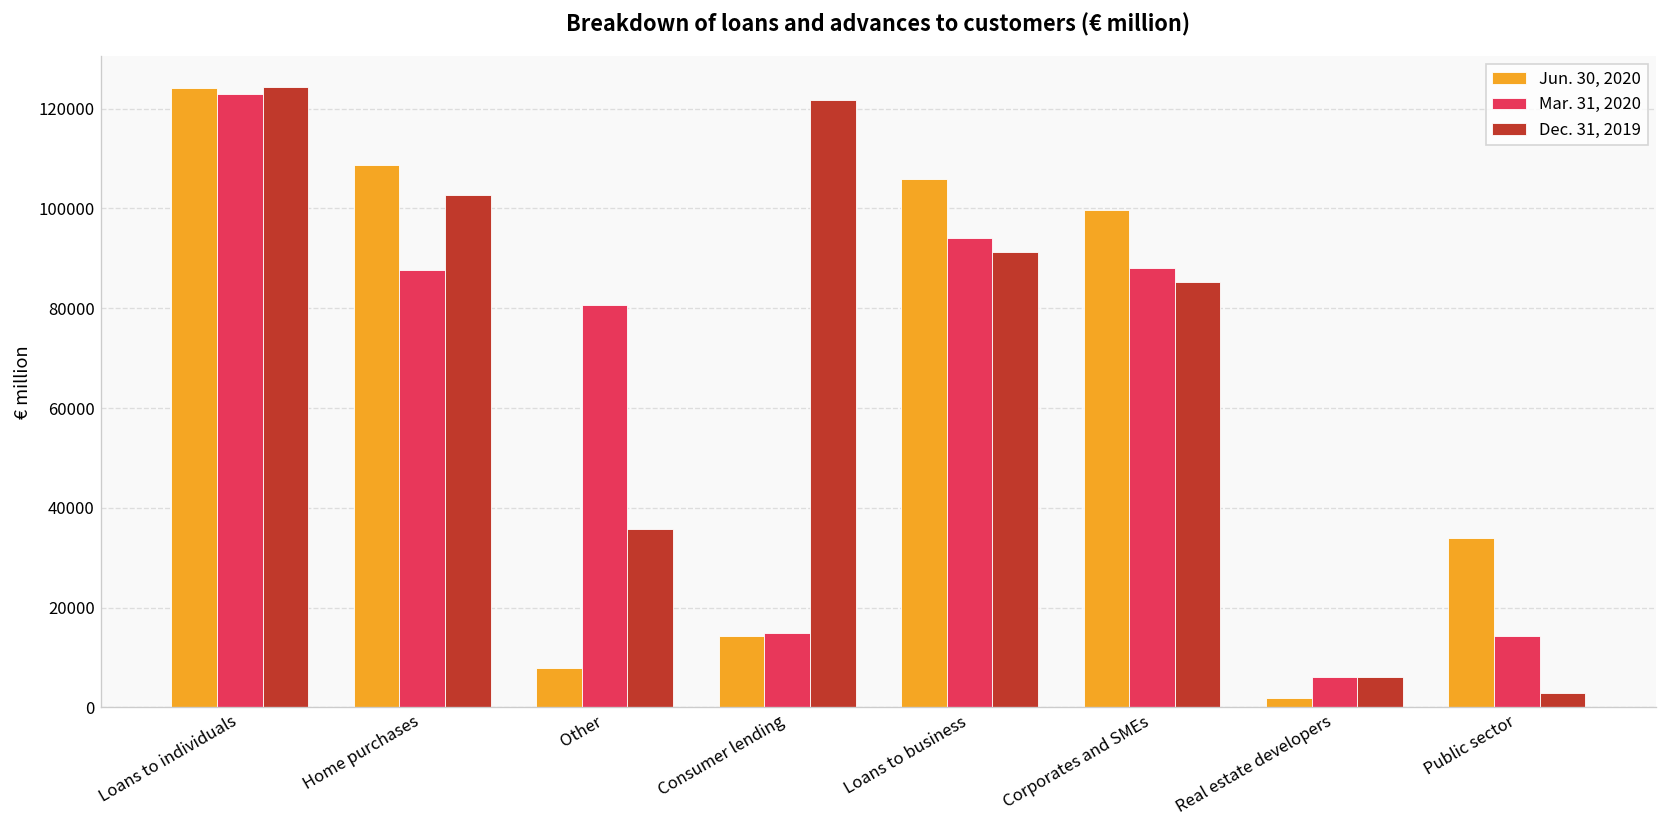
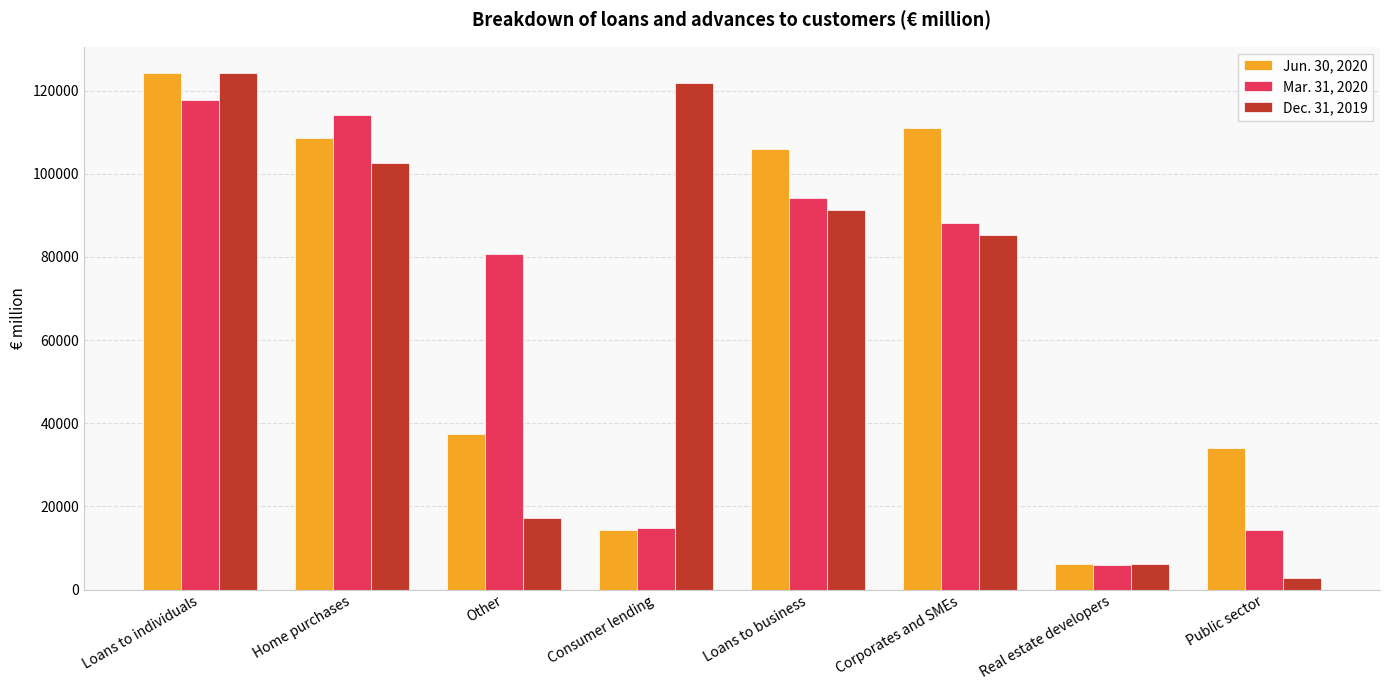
Mar. 31, 2020, Loans to individuals: 123000 -> 118000
Mar. 31, 2020, Home purchases: 88000 -> 114000
Jun. 30, 2020, Other: 8000 -> 37000
Dec. 31, 2019, Other: 36000 -> 17000
Jun. 30, 2020, Corporates and SMEs: 100000 -> 111000
Jun. 30, 2020, Real estate developers: 2000 -> 6000
